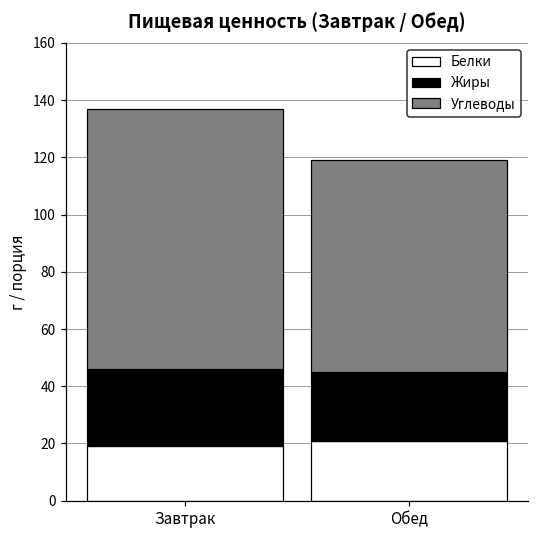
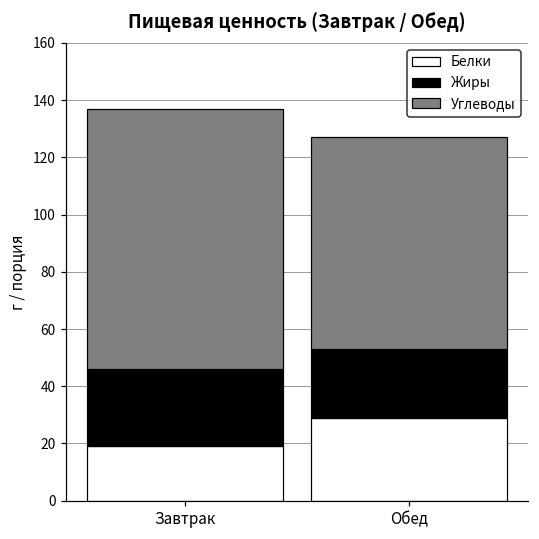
Белки, Обед: 21 -> 29
